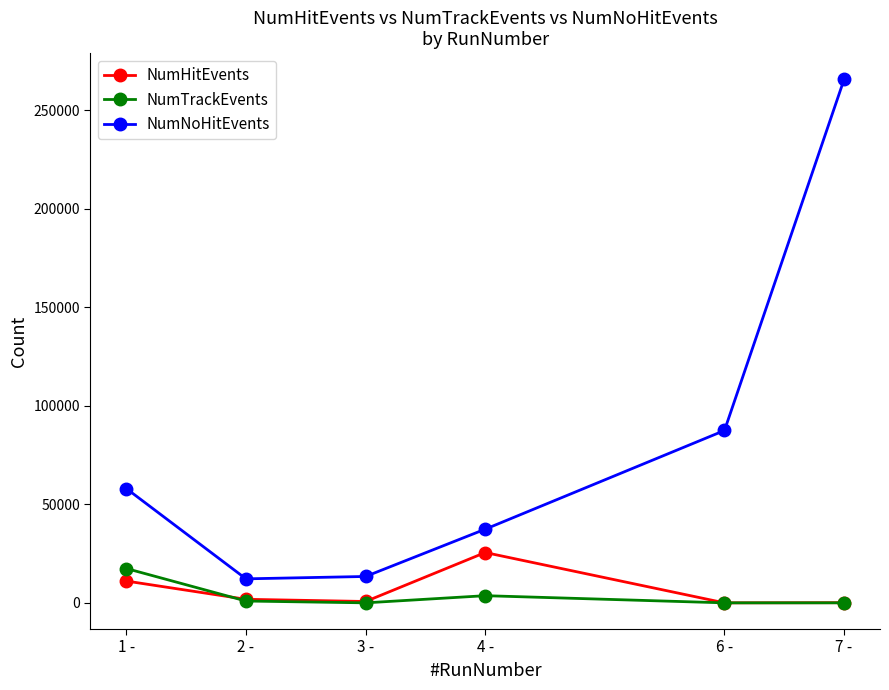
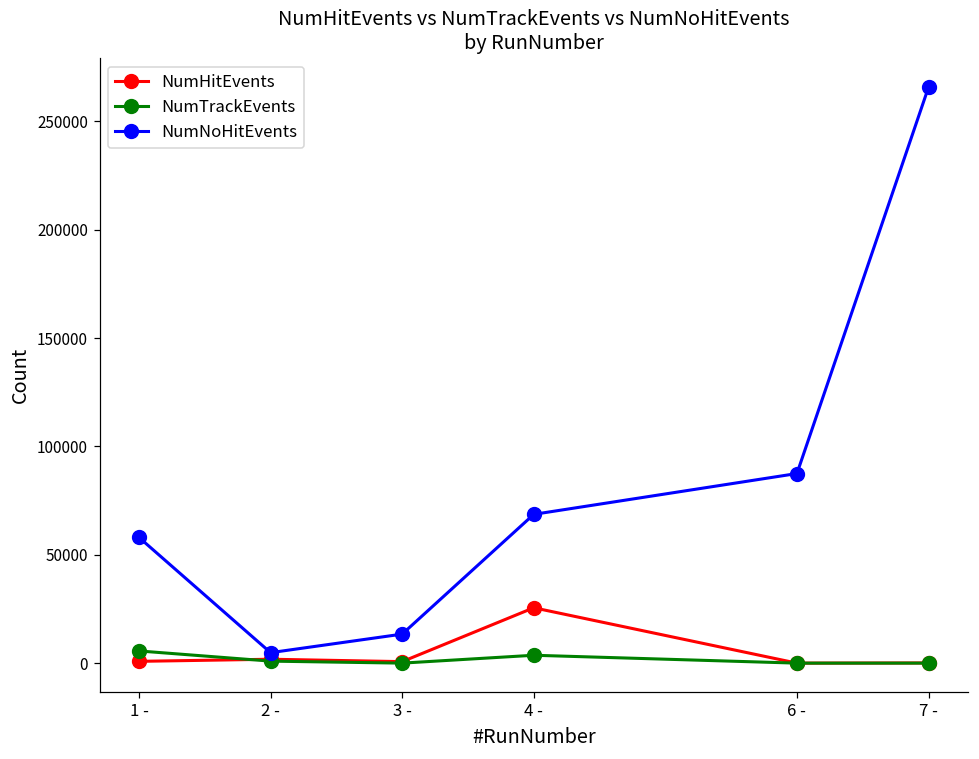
NumHitEvents, 1 -: 11000 -> 1000
NumTrackEvents, 1 -: 17000 -> 6000
NumNoHitEvents, 2 -: 12000 -> 5000
NumNoHitEvents, 4 -: 37000 -> 69000
